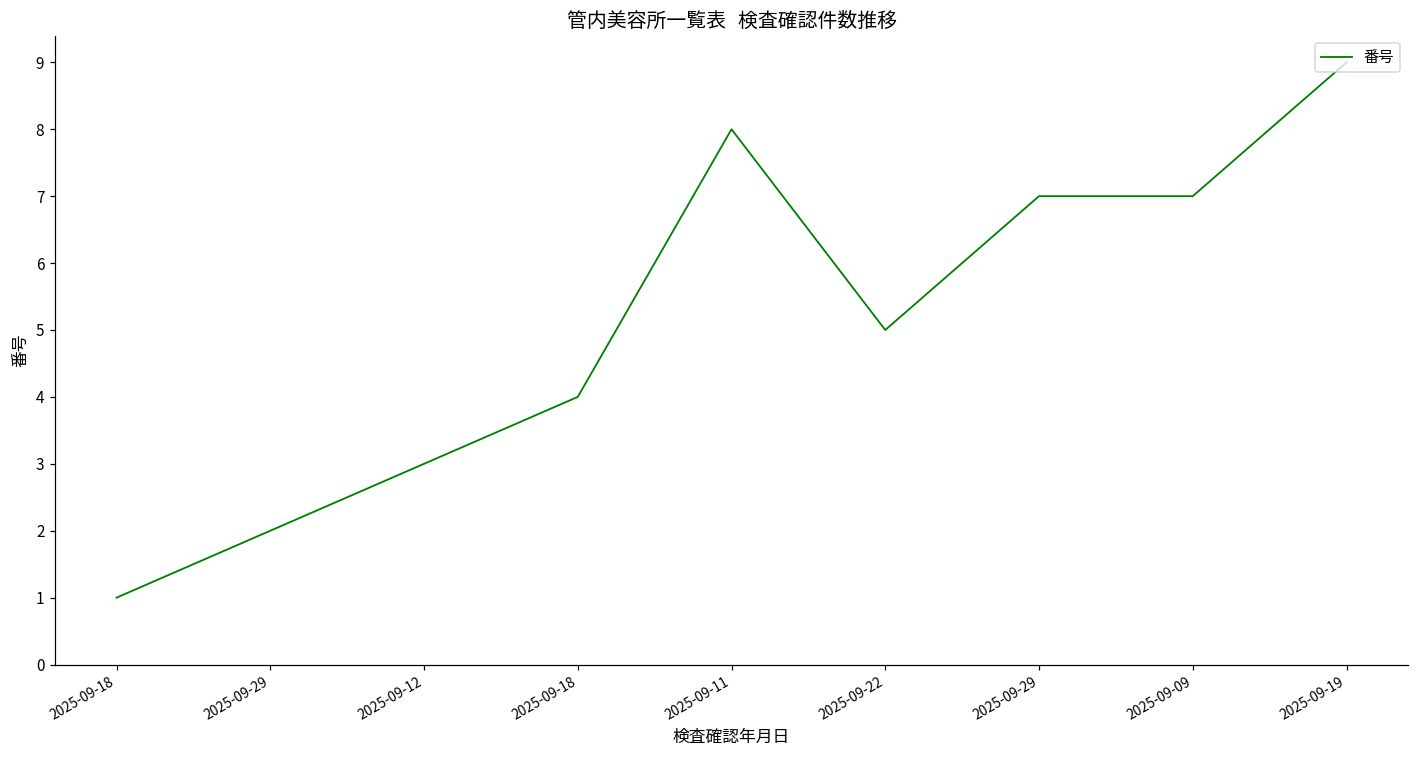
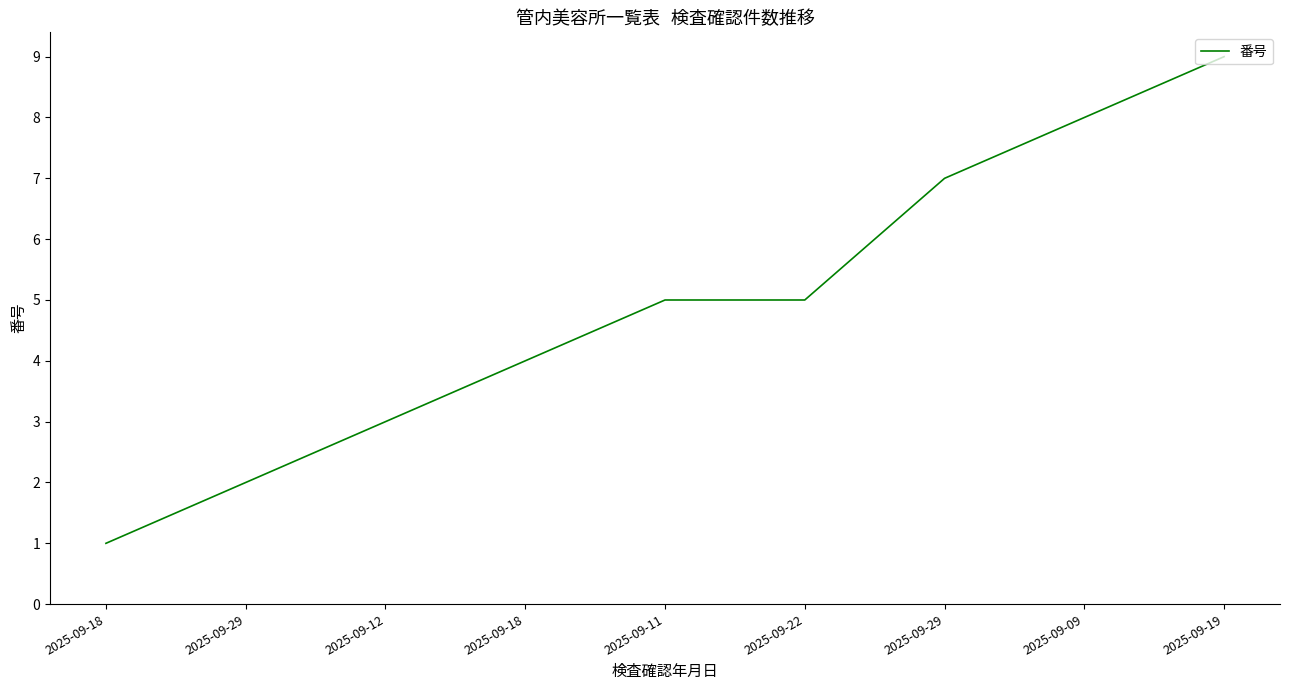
2025-09-11: 8 -> 5
2025-09-09: 7 -> 8
